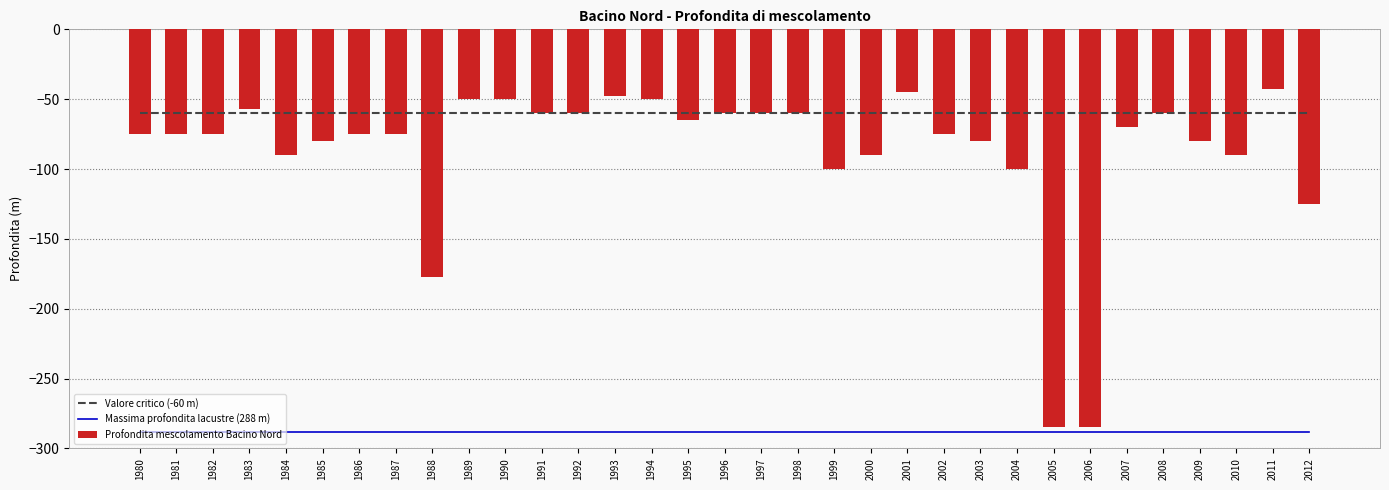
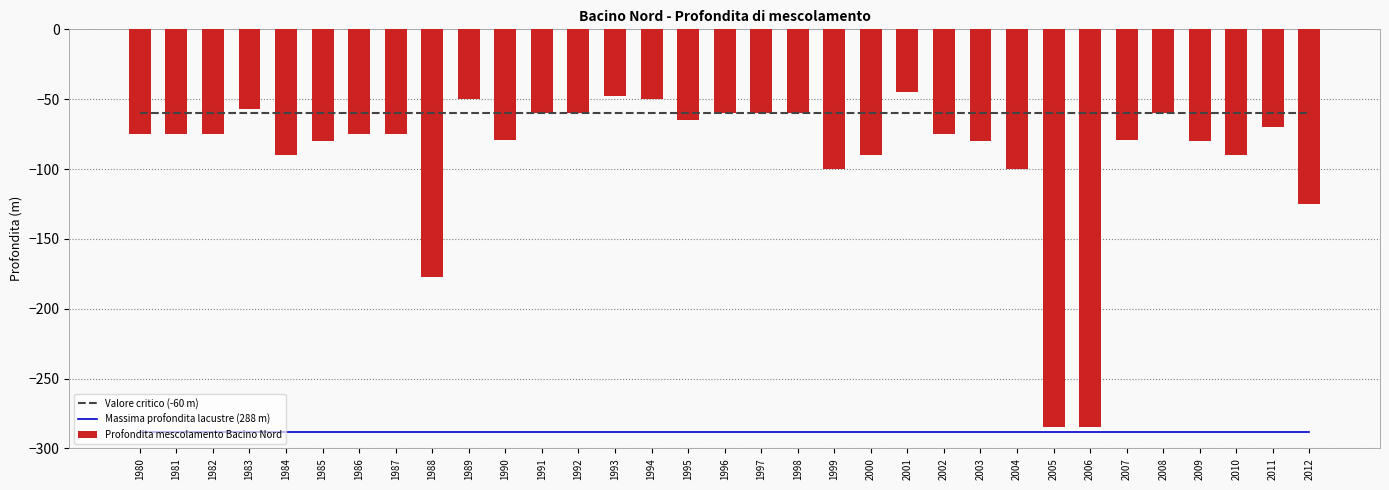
Profondita mescolamento Bacino Nord, 1990: -50 -> -79
Profondita mescolamento Bacino Nord, 2007: -70 -> -79
Profondita mescolamento Bacino Nord, 2011: -43 -> -70
